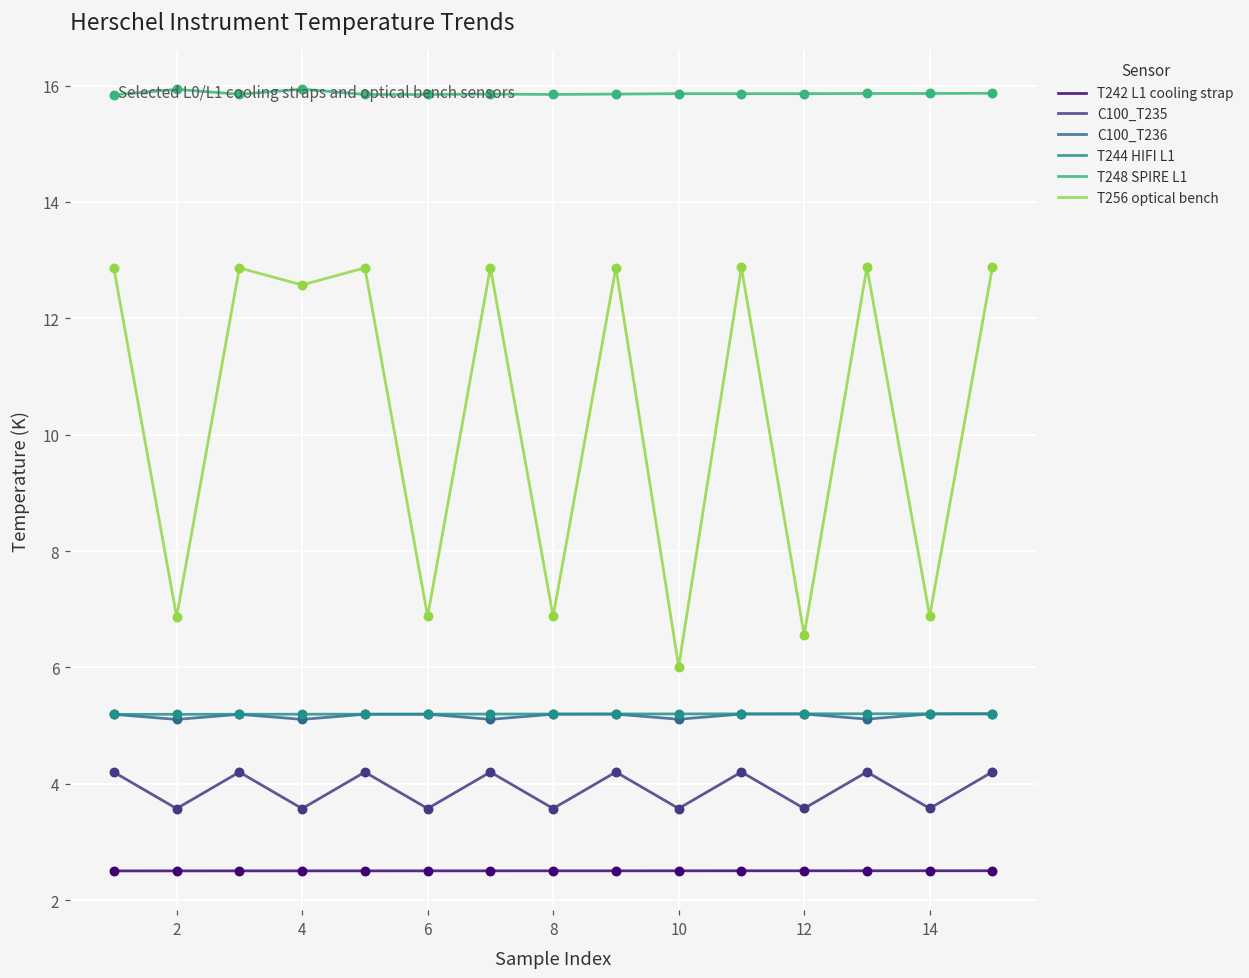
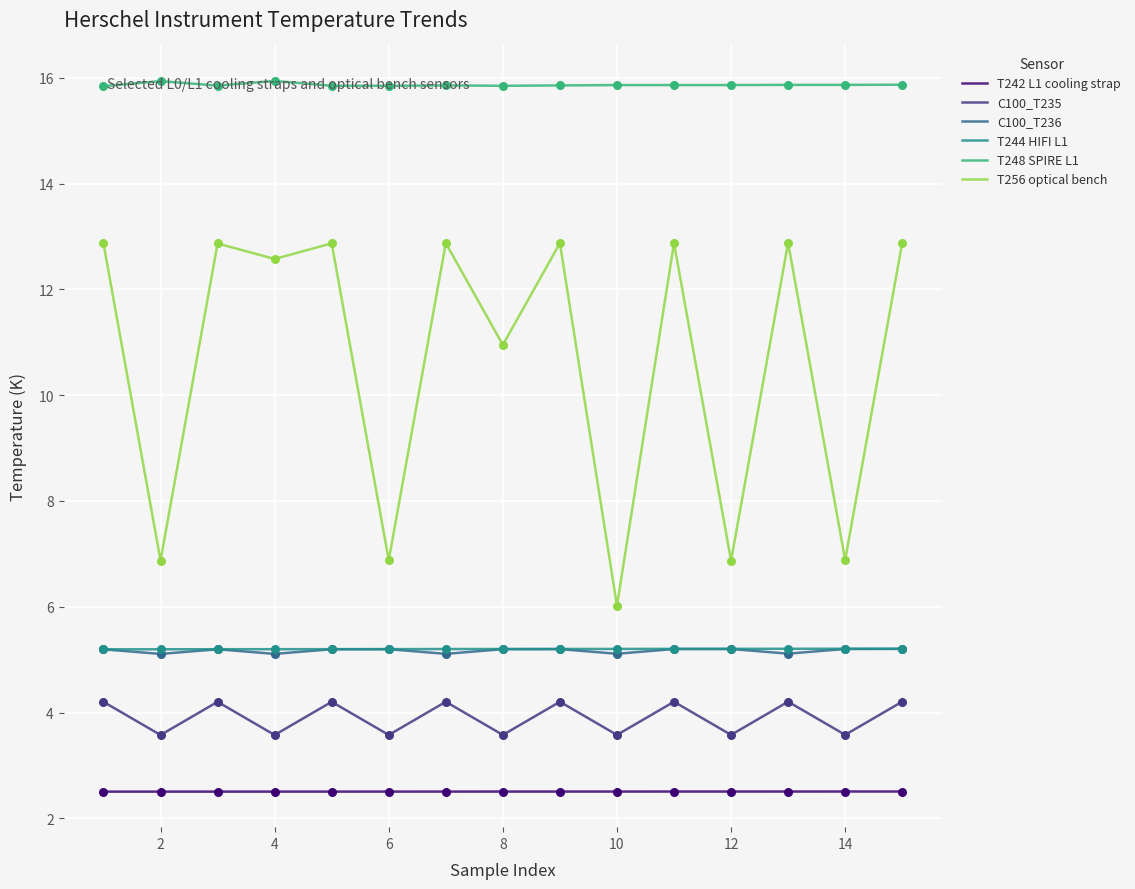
T256 optical bench, 8: 6.9 -> 10.9
T256 optical bench, 12: 6.6 -> 6.9
